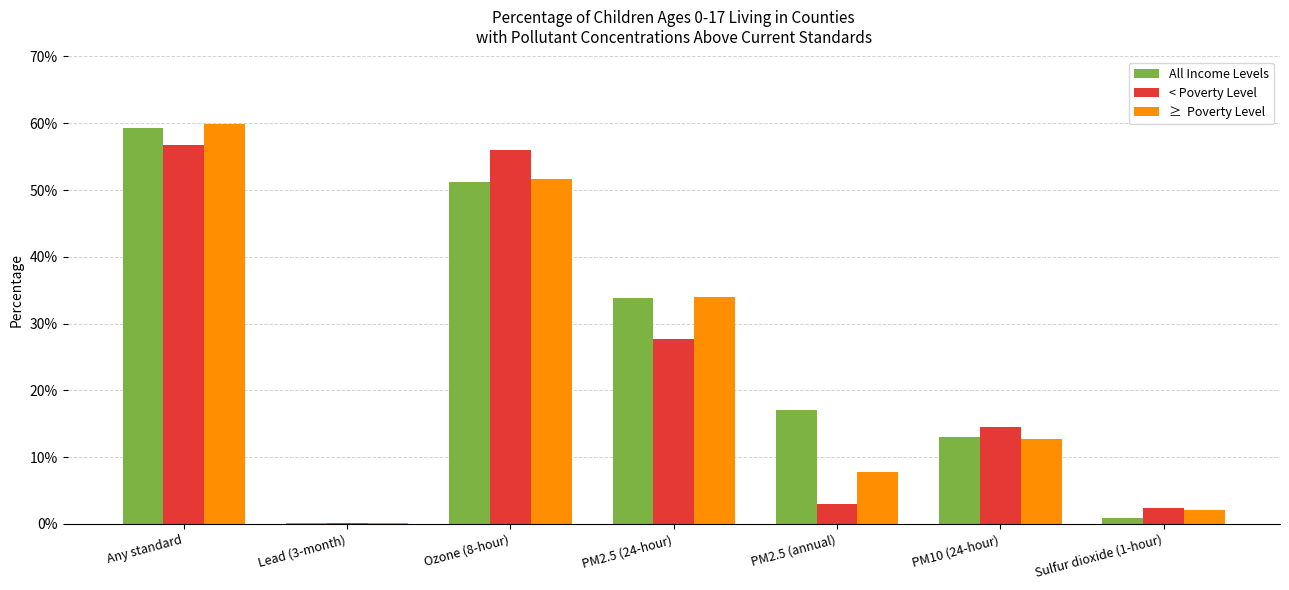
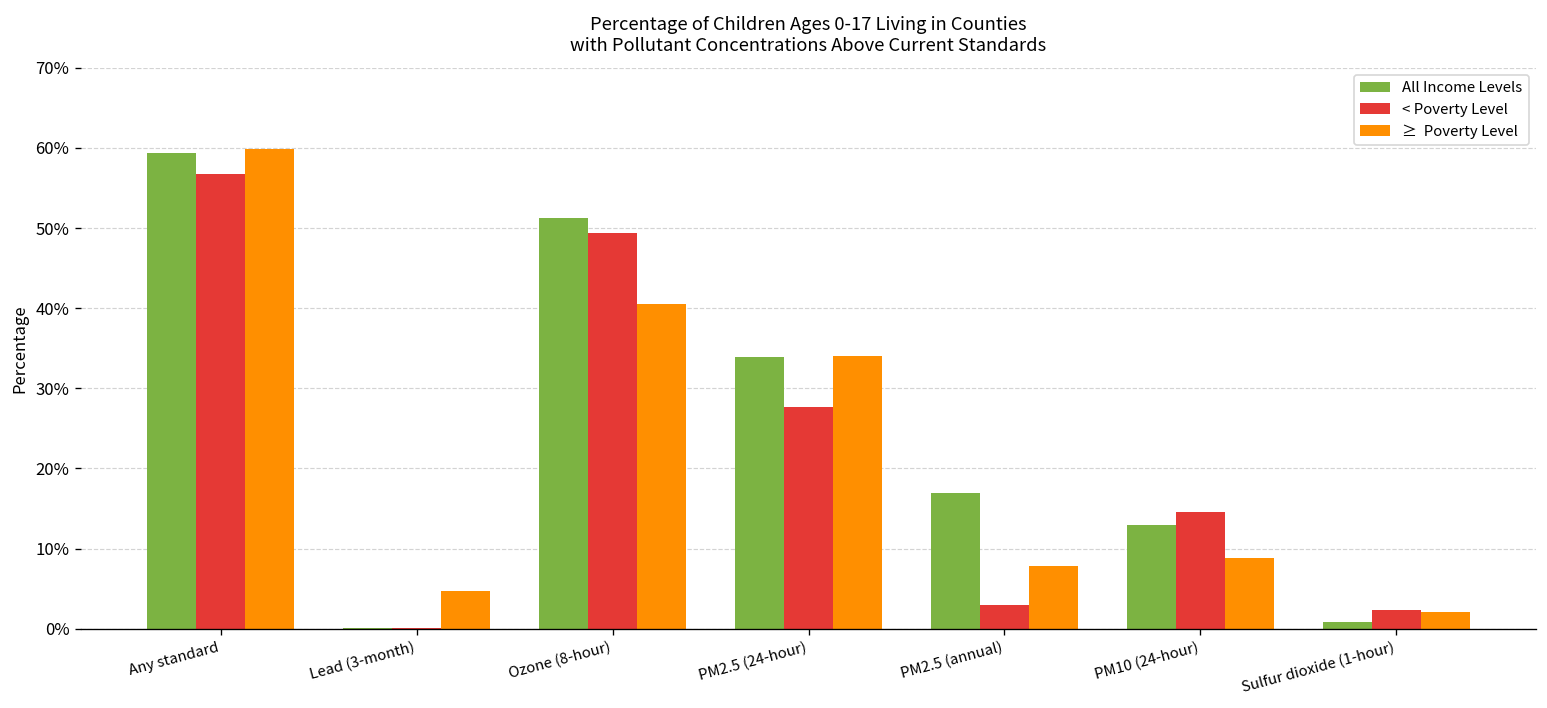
≥ Poverty Level, Lead (3-month): 0% -> 5%
< Poverty Level, Ozone (8-hour): 56% -> 49%
≥ Poverty Level, Ozone (8-hour): 52% -> 40%
≥ Poverty Level, PM10 (24-hour): 13% -> 9%
